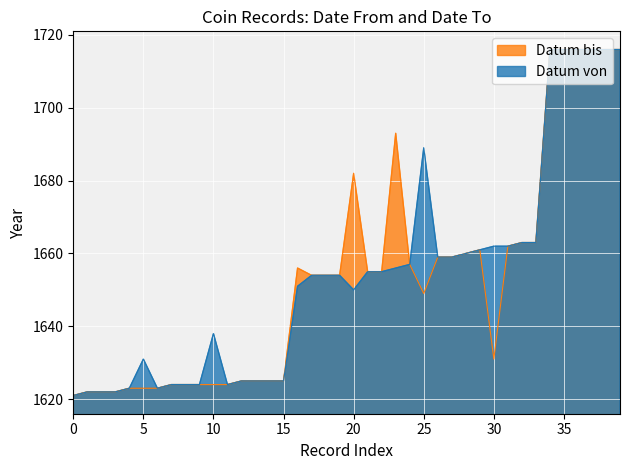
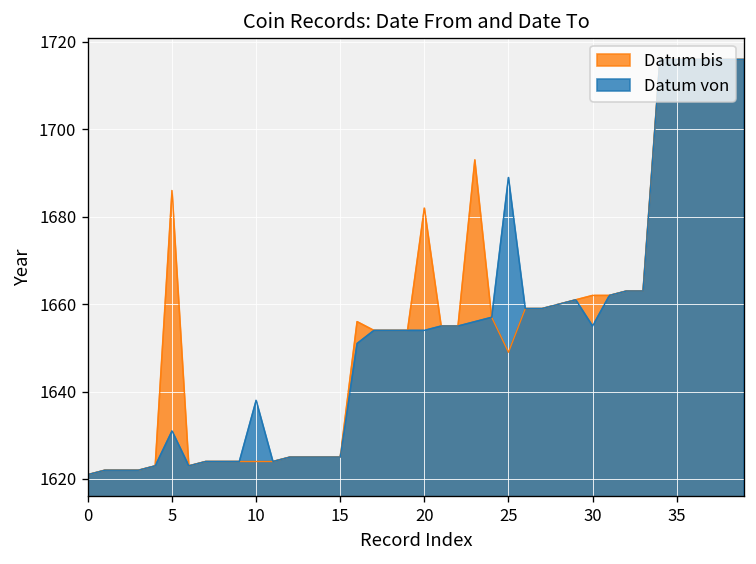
Datum bis, 5: 1623 -> 1686
Datum von, 20: 1650 -> 1654
Datum bis, 30: 1631 -> 1662
Datum von, 30: 1662 -> 1655
